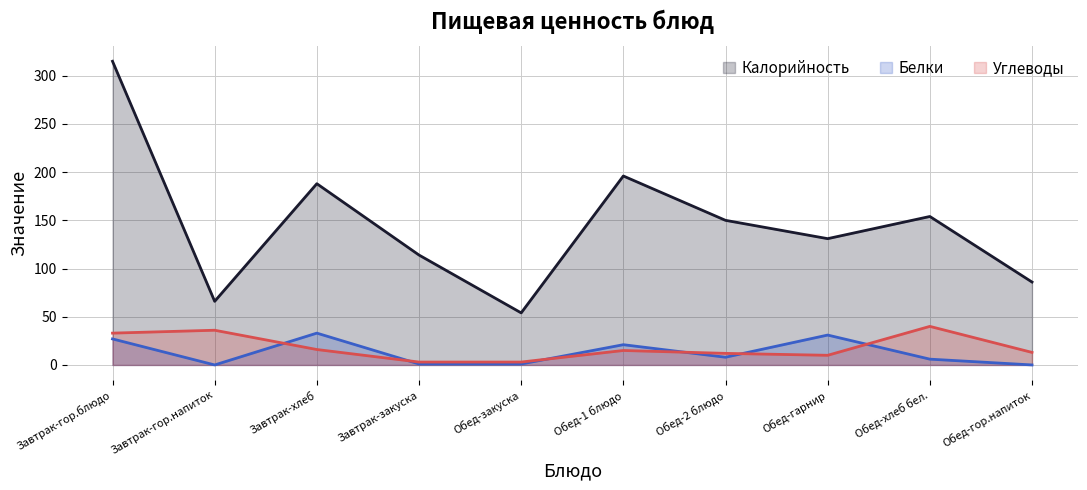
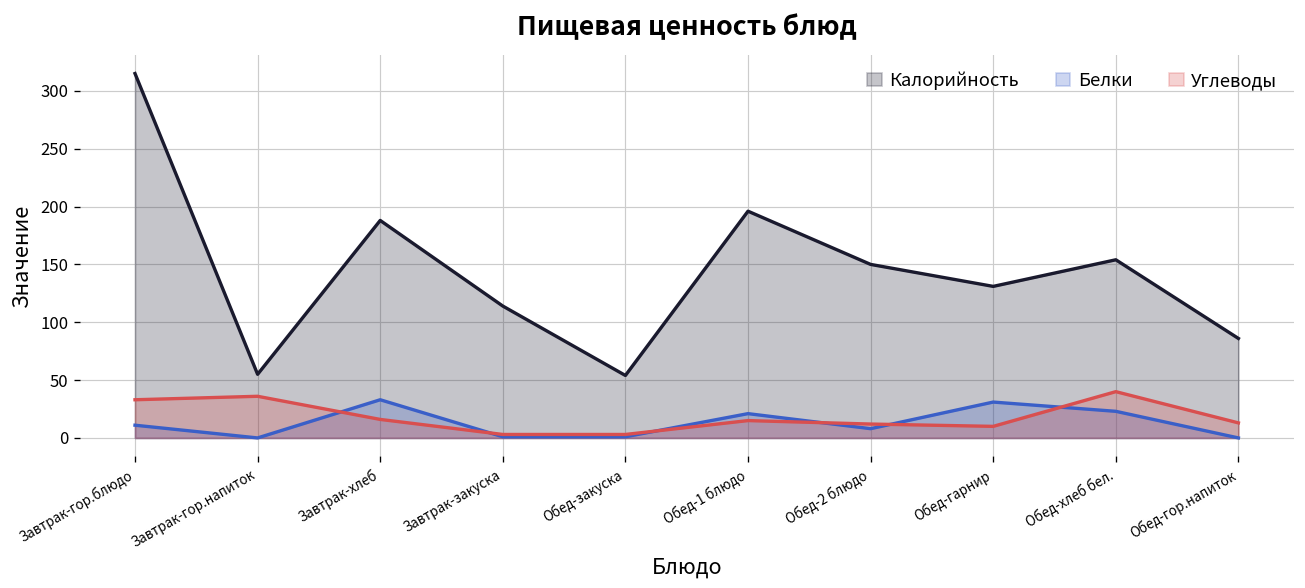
Белки, Завтрак-гор.блюдо: 30 -> 10
Калорийность, Завтрак-гор.напиток: 70 -> 60
Белки, Обед-хлеб бел.: 10 -> 20
